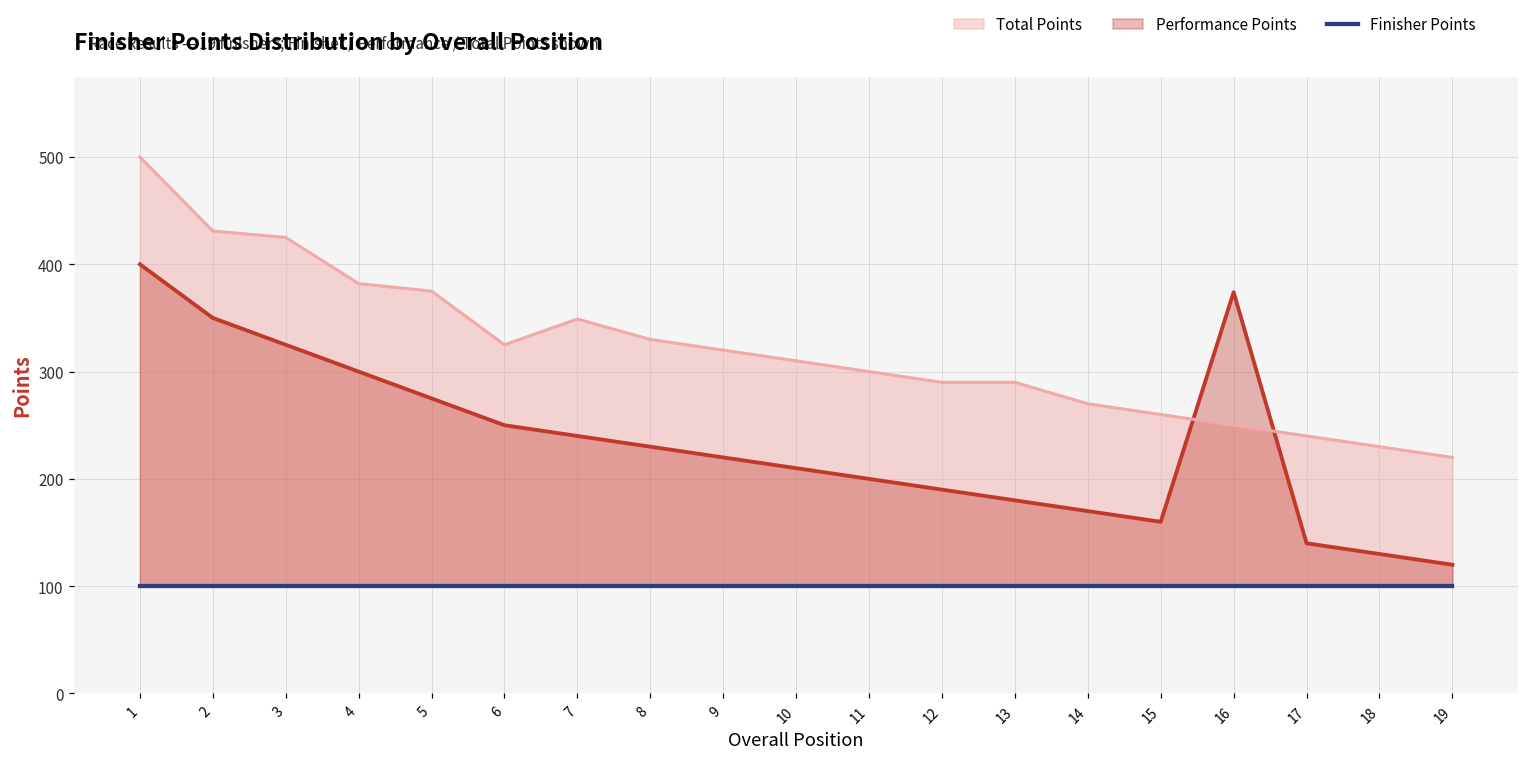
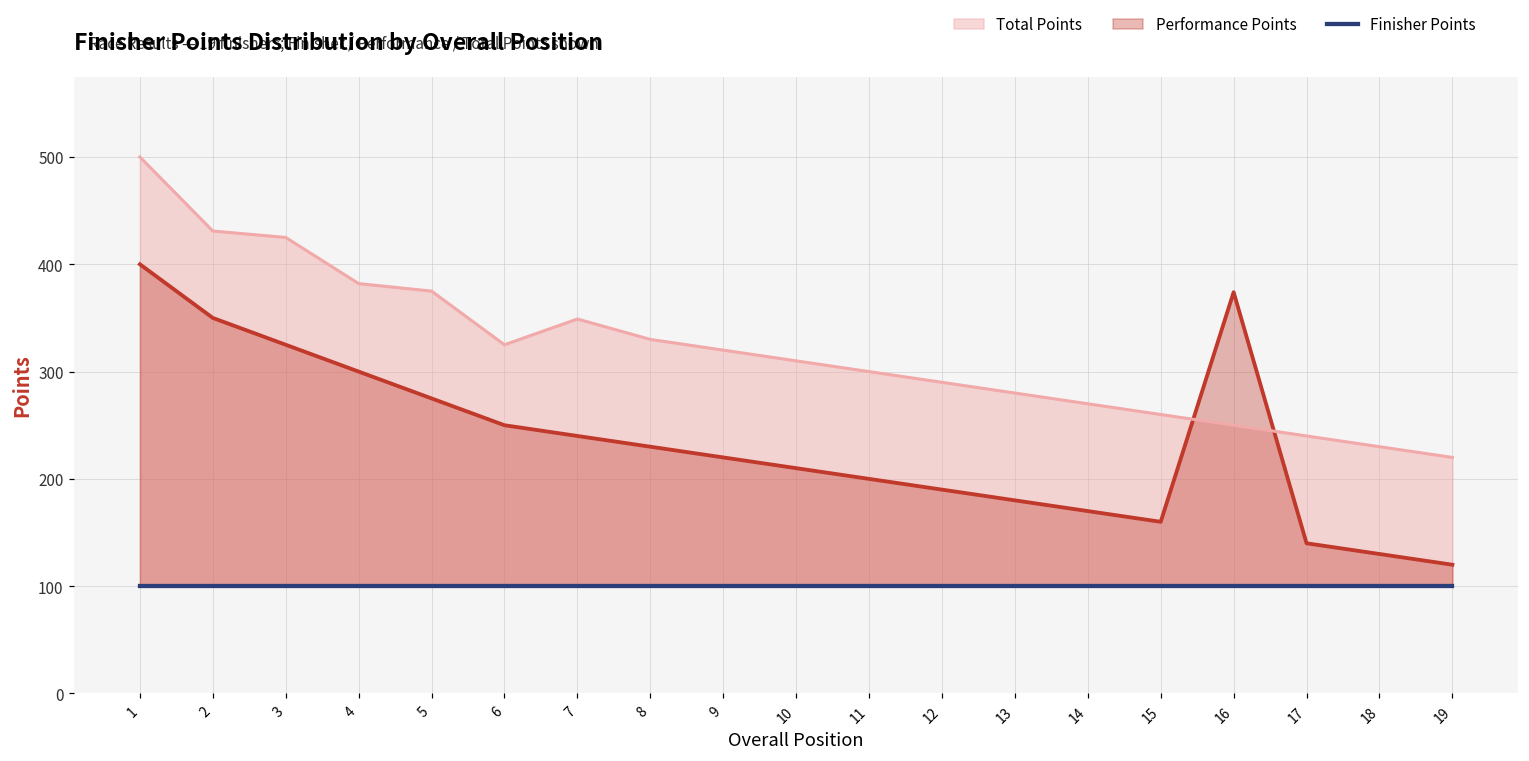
Total Points, 13: 290 -> 280
